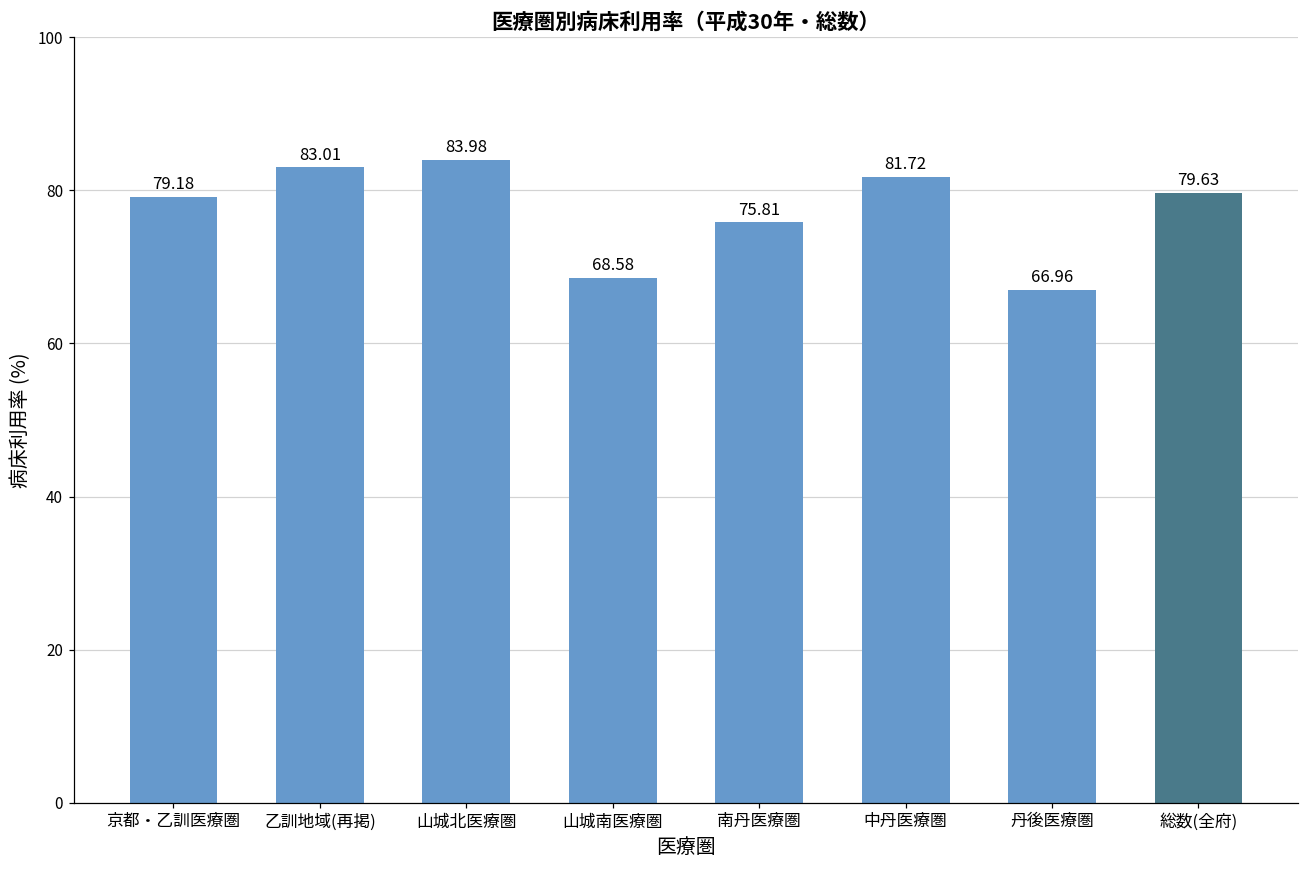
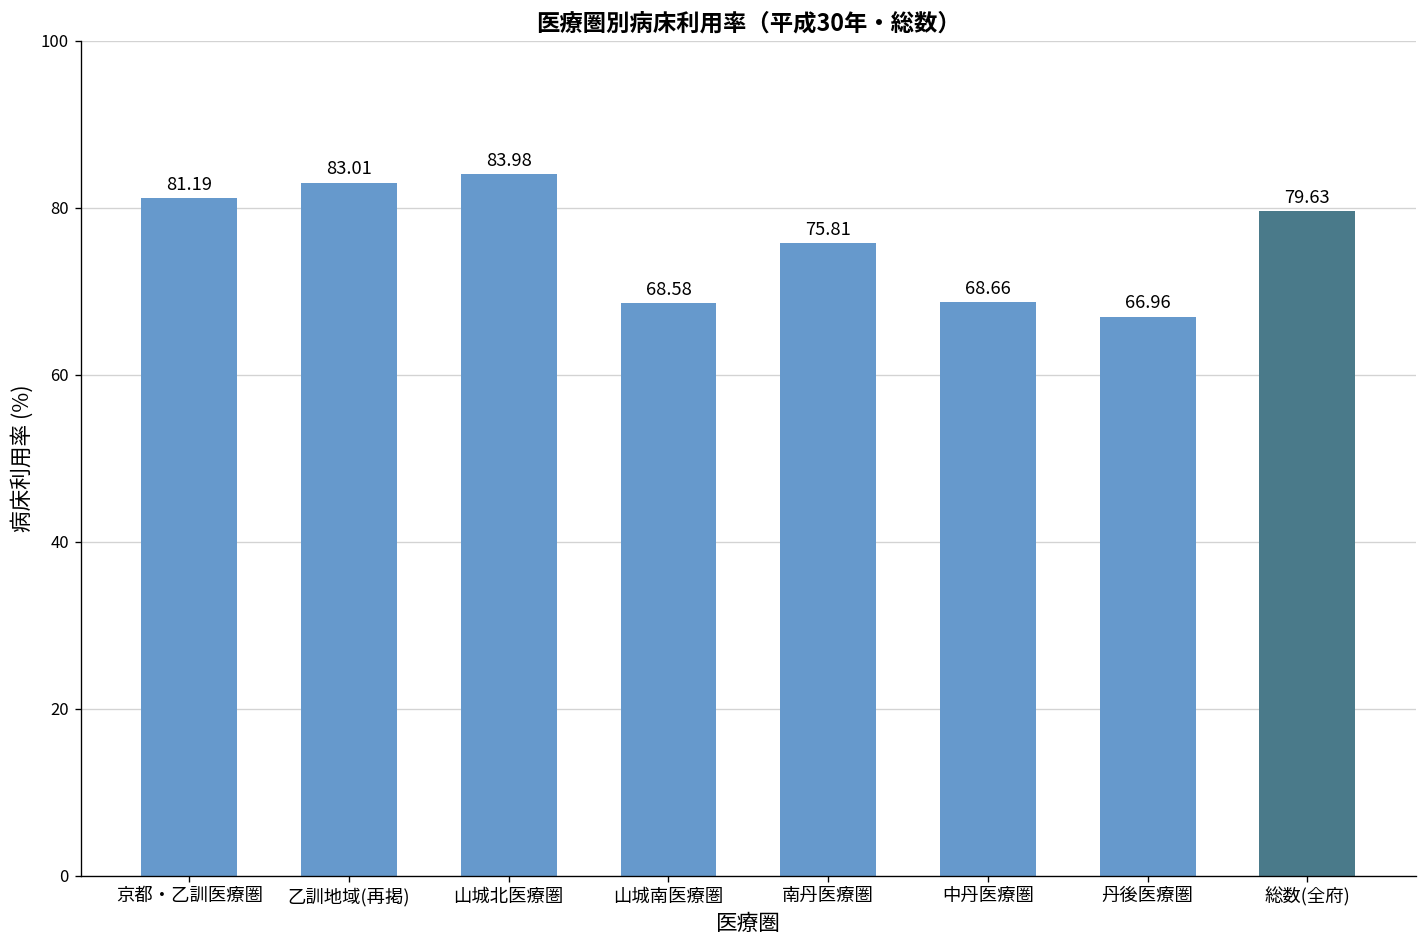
京都・乙訓医療圏: 79.18 -> 81.19
中丹医療圏: 81.72 -> 68.66
